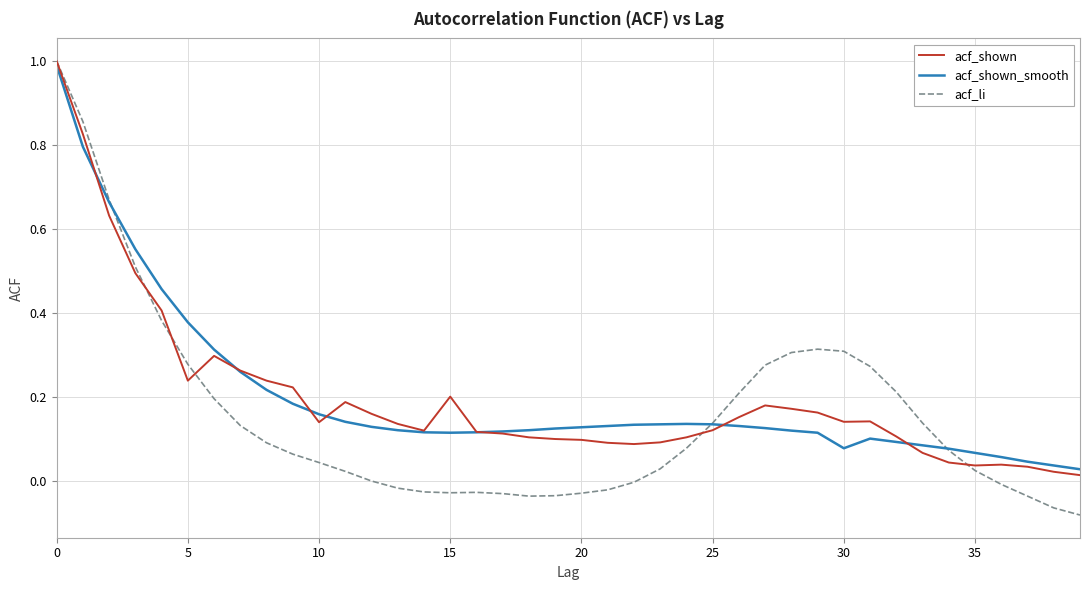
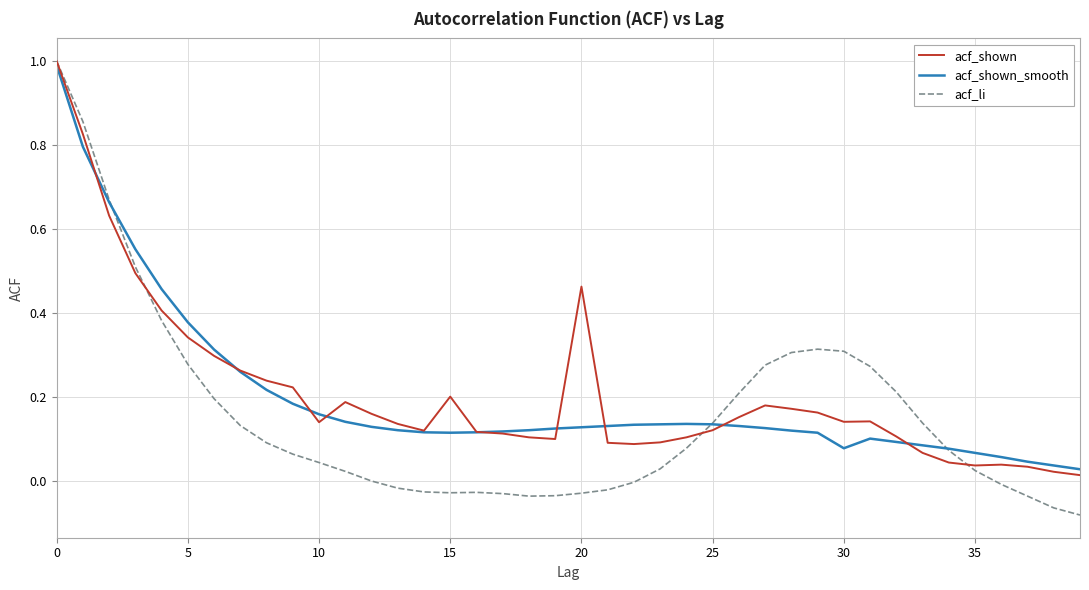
acf_shown, 5: 0.24 -> 0.34
acf_shown, 20: 0.10 -> 0.46
